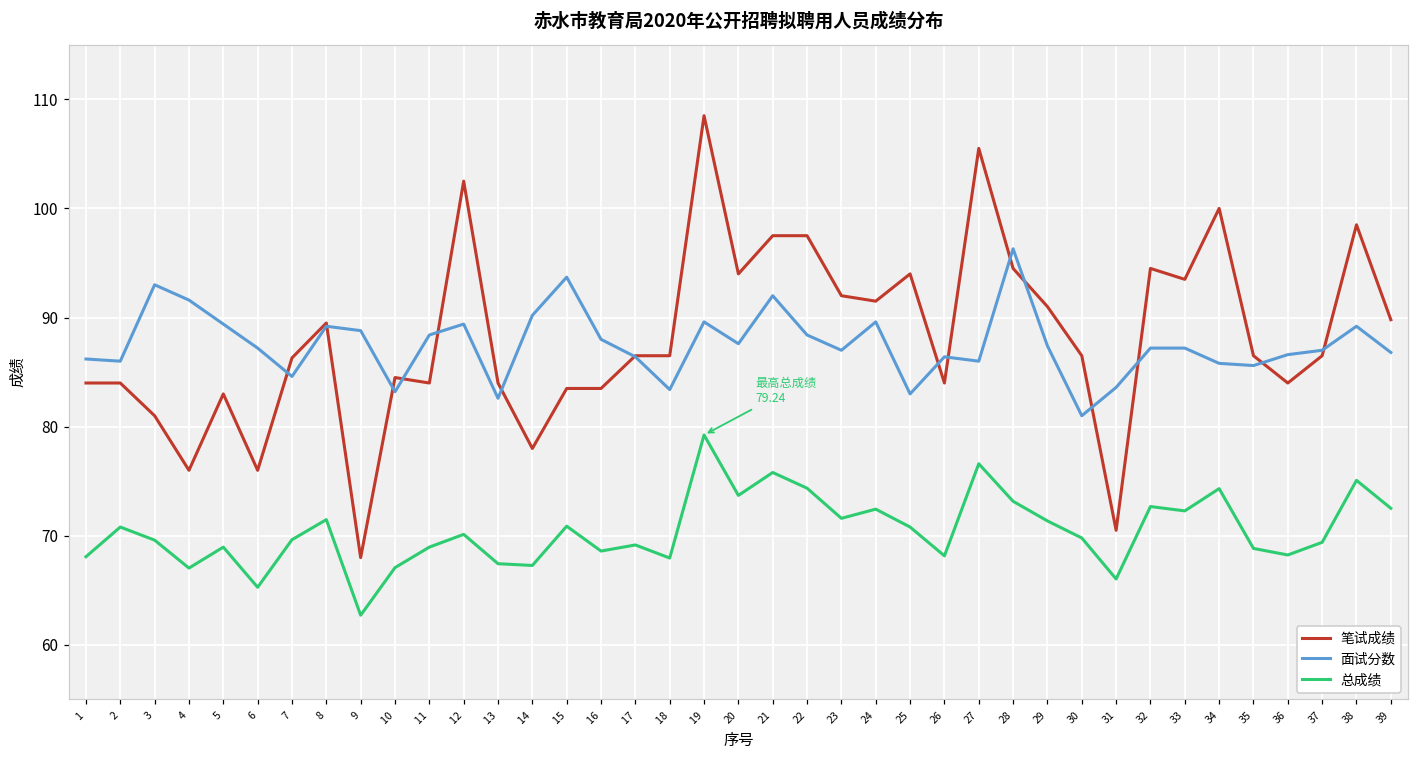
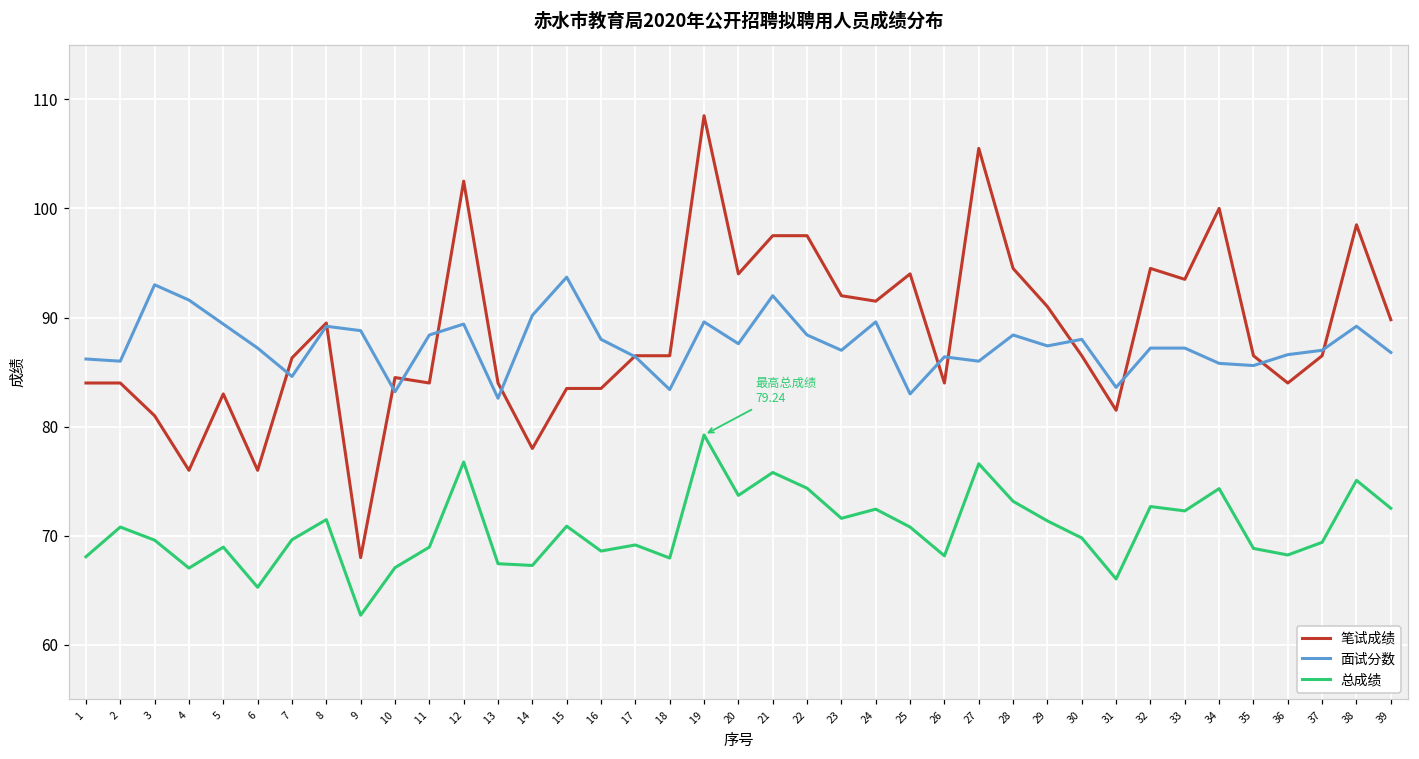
总成绩, 12: 70 -> 77
面试分数, 28: 96 -> 88
面试分数, 30: 81 -> 88
笔试成绩, 31: 71 -> 82
